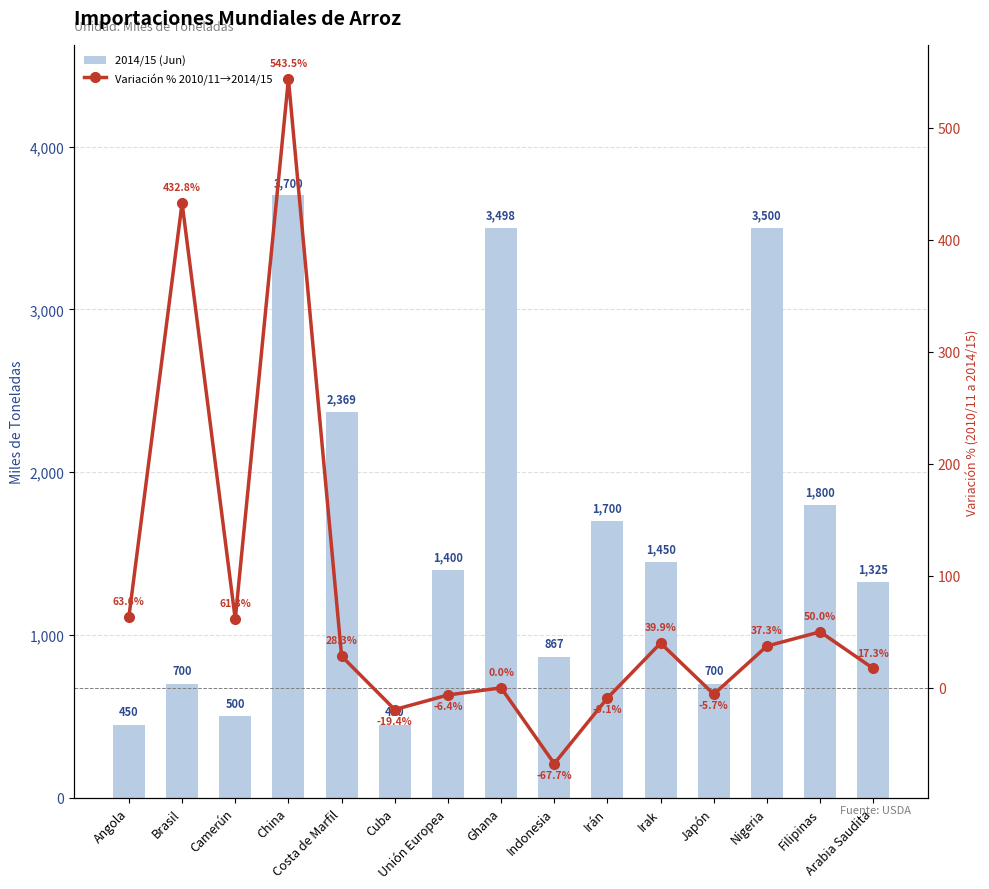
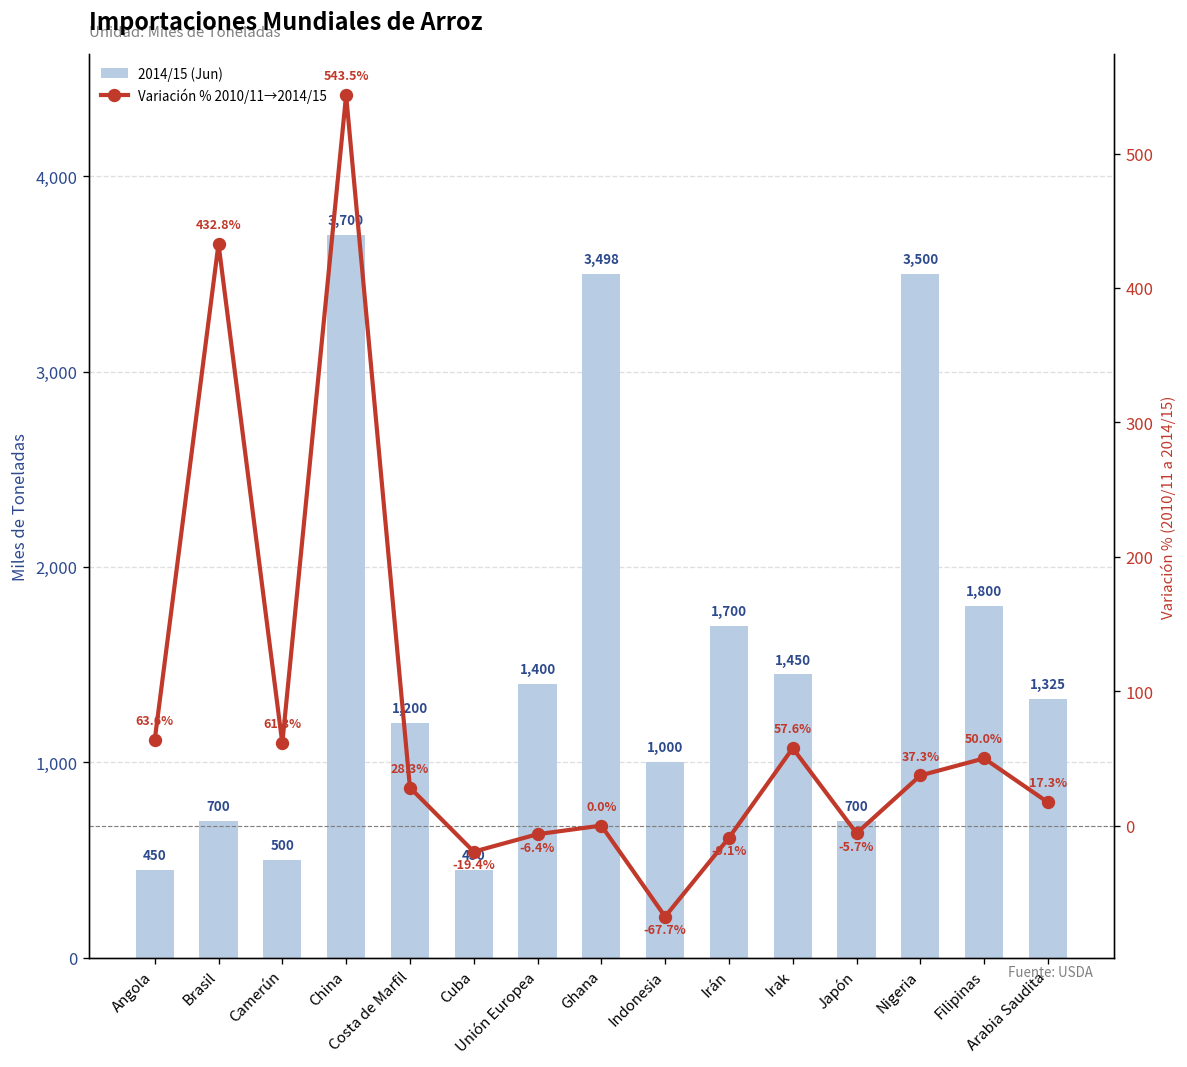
2014/15 (Jun), Costa de Marfil: 2,369 -> 1,200
2014/15 (Jun), Indonesia: 867 -> 1,000
Variación % 2010/11→2014/15, Irak: 39.9% -> 57.6%
